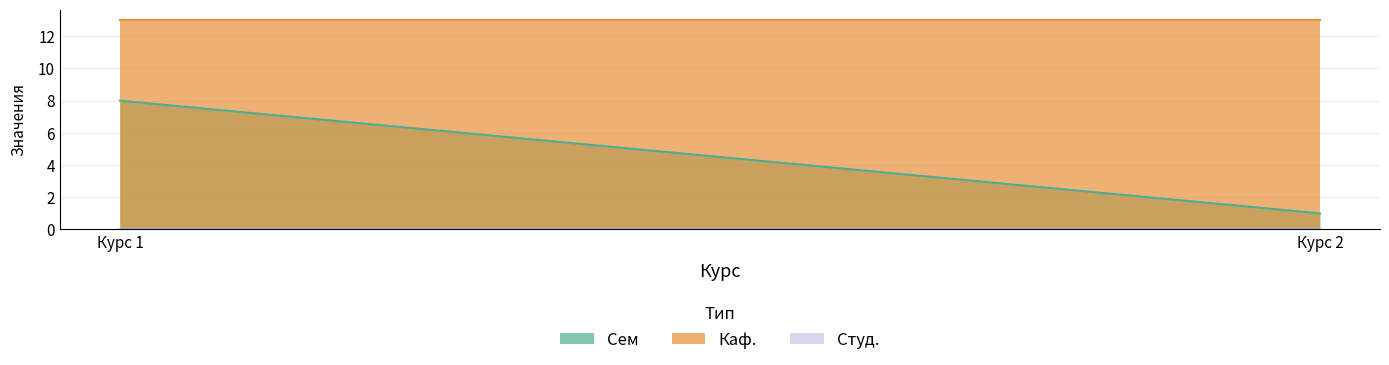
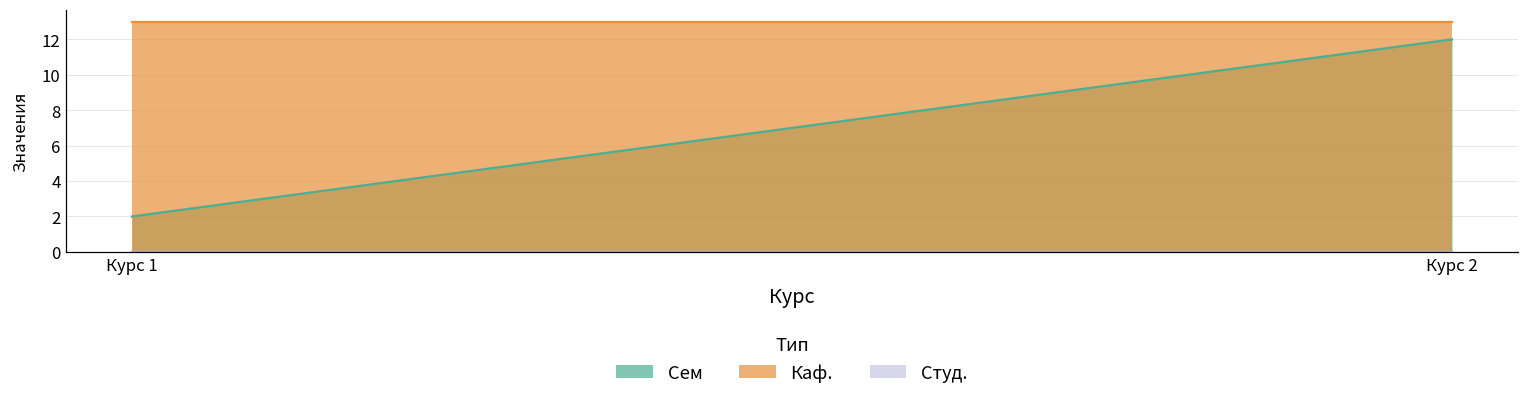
Сем, Курс 1: 8 -> 2
Сем, Курс 2: 1 -> 12
